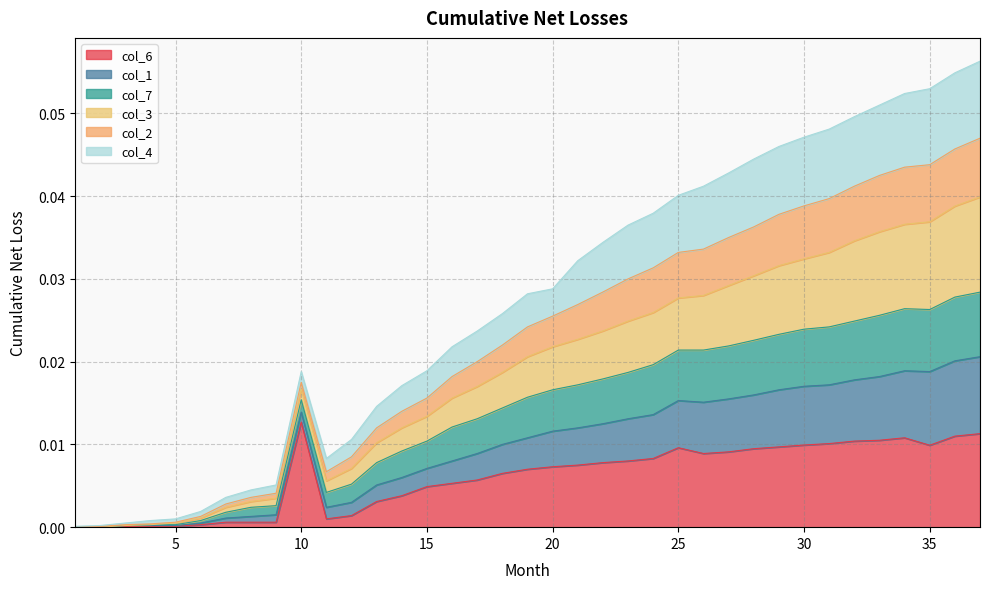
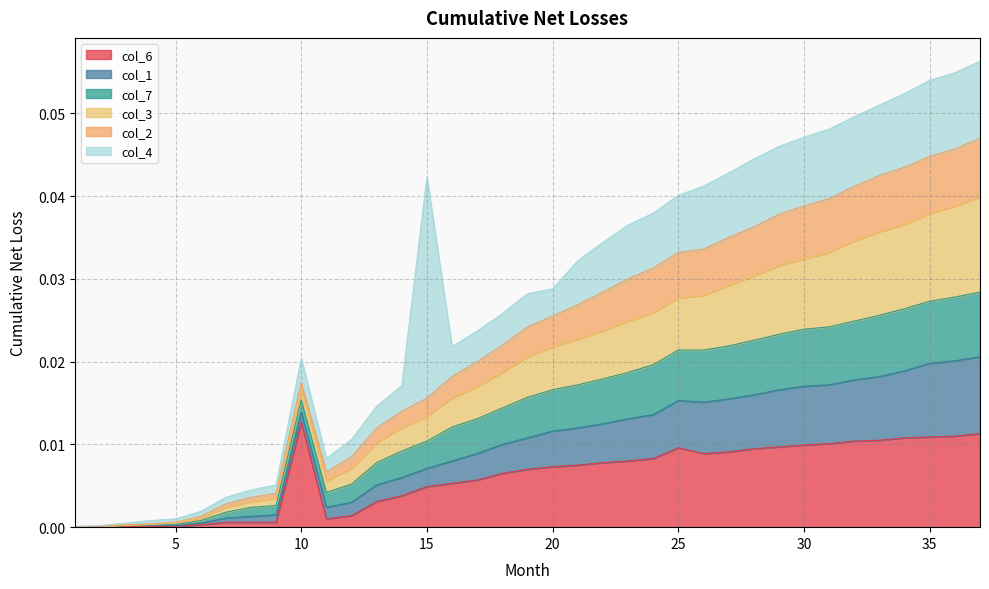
col_4, 10: 0.001 -> 0.003
col_4, 15: 0.003 -> 0.027
col_6, 35: 0.010 -> 0.011
